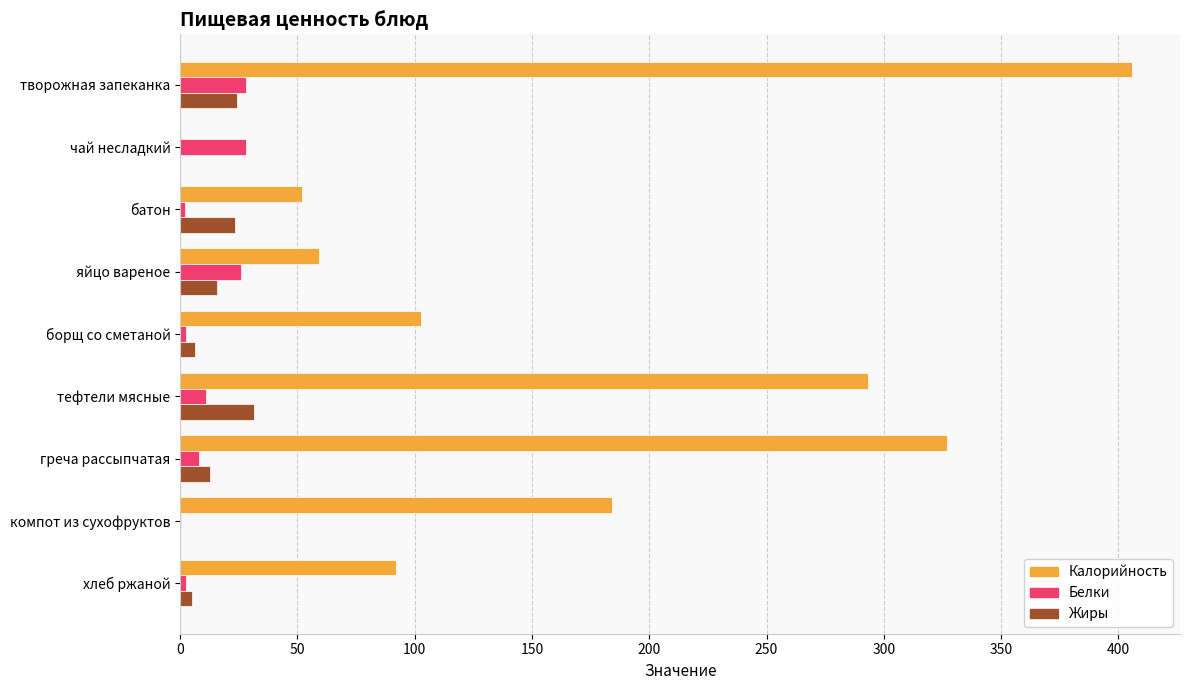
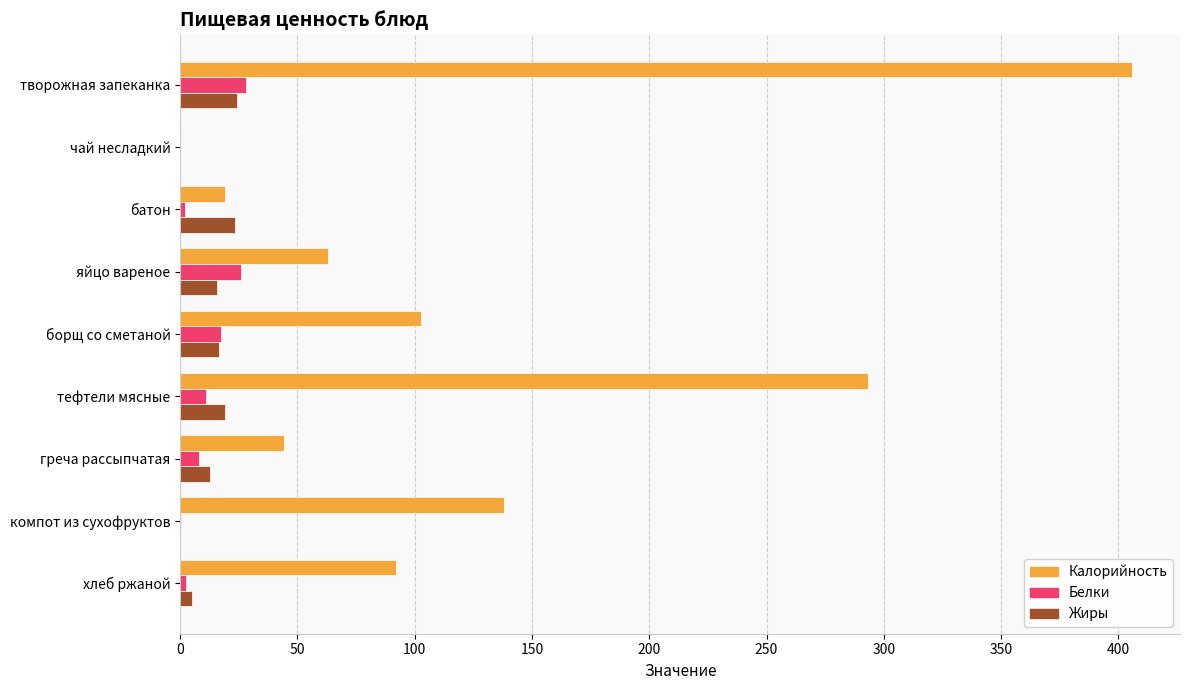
Белки, чай несладкий: 28 -> 0
Калорийность, батон: 52 -> 19
Калорийность, яйцо вареное: 59 -> 63
Белки, борщ со сметаной: 3 -> 18
Жиры, борщ со сметаной: 6 -> 17
Жиры, тефтели мясные: 31 -> 19
Калорийность, греча рассыпчатая: 327 -> 44
Калорийность, компот из сухофруктов: 184 -> 138
